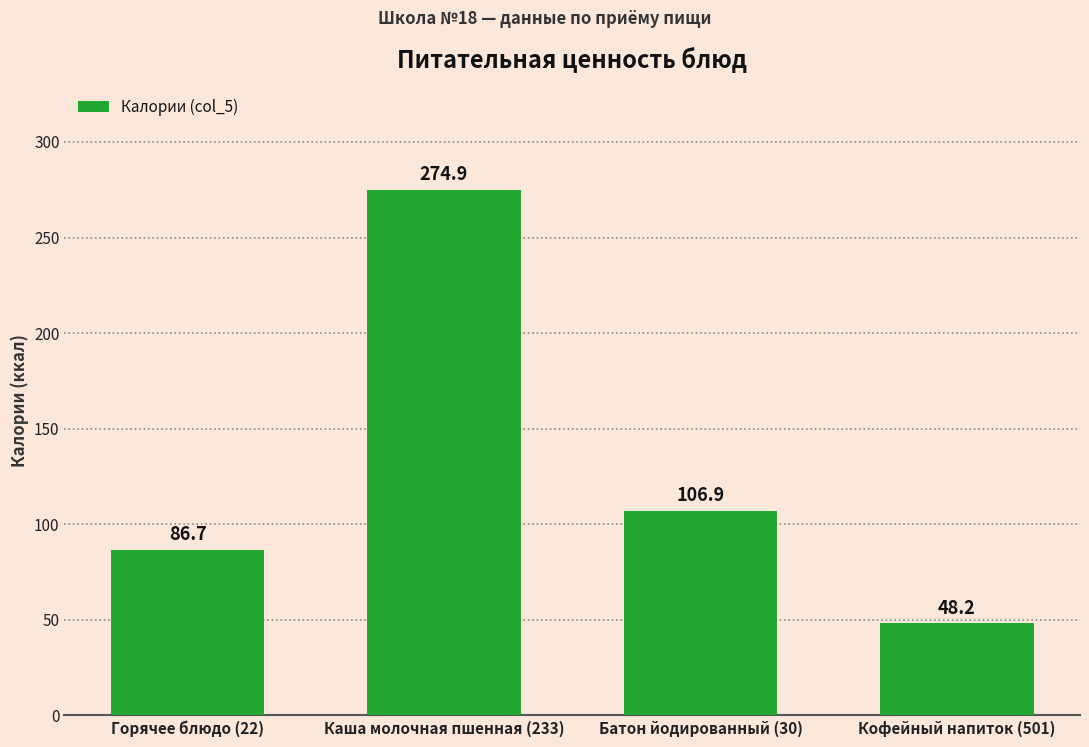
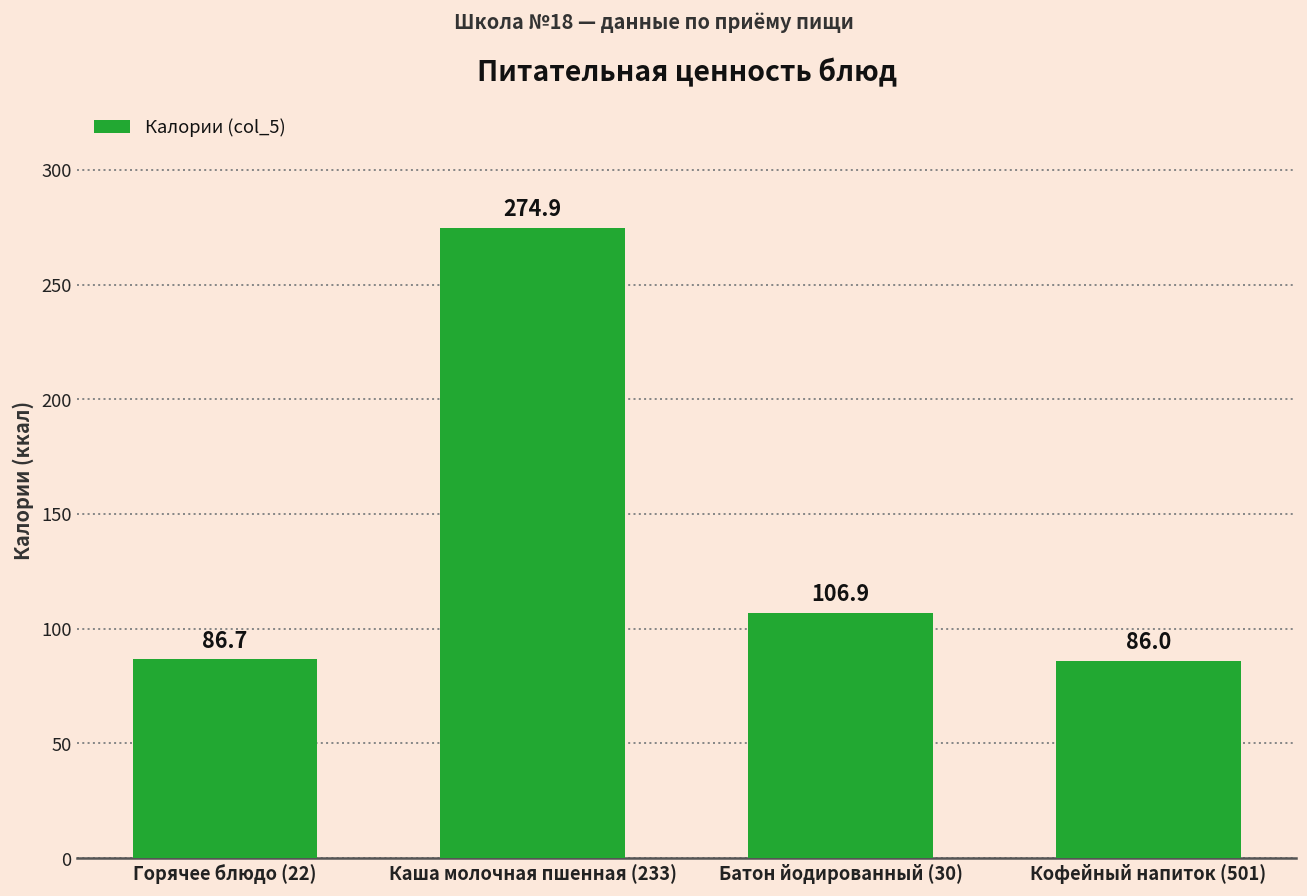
Кофейный напиток (501): 48.2 -> 86.0
